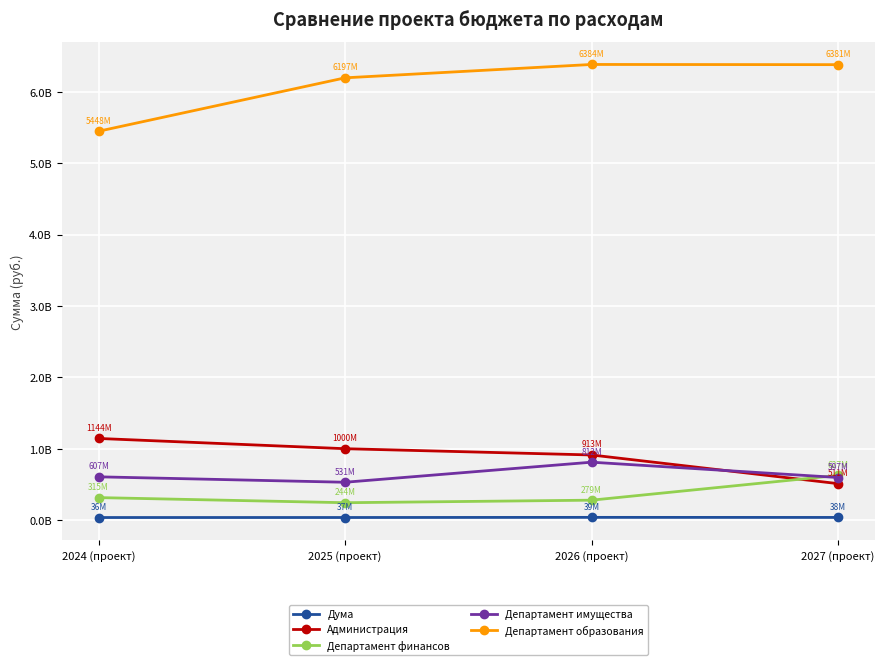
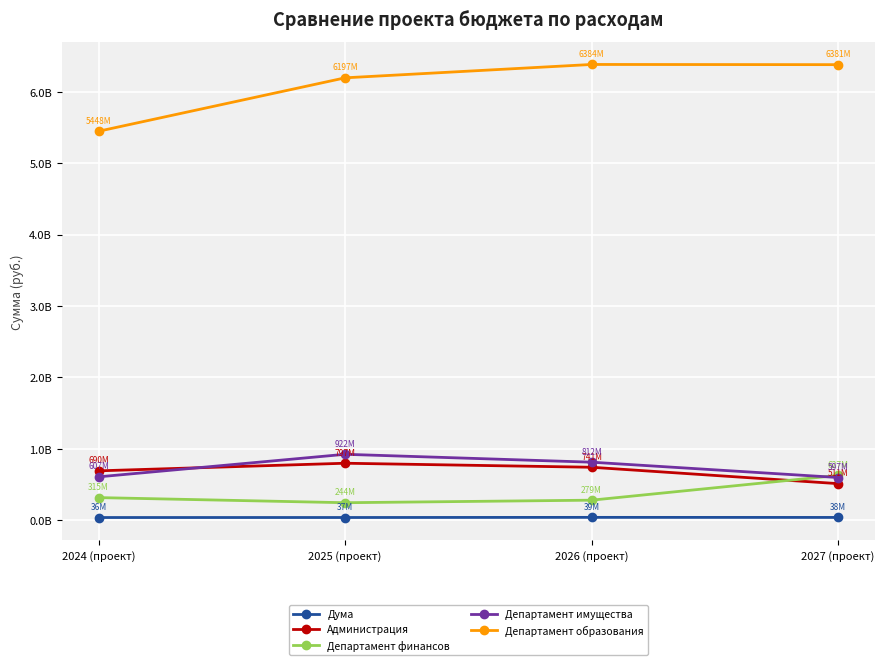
Администрация, 2024 (проект): 1144M -> 690M
Администрация, 2025 (проект): 1000M -> 797M
Департамент имущества, 2025 (проект): 531M -> 922M
Администрация, 2026 (проект): 913M -> 741M
